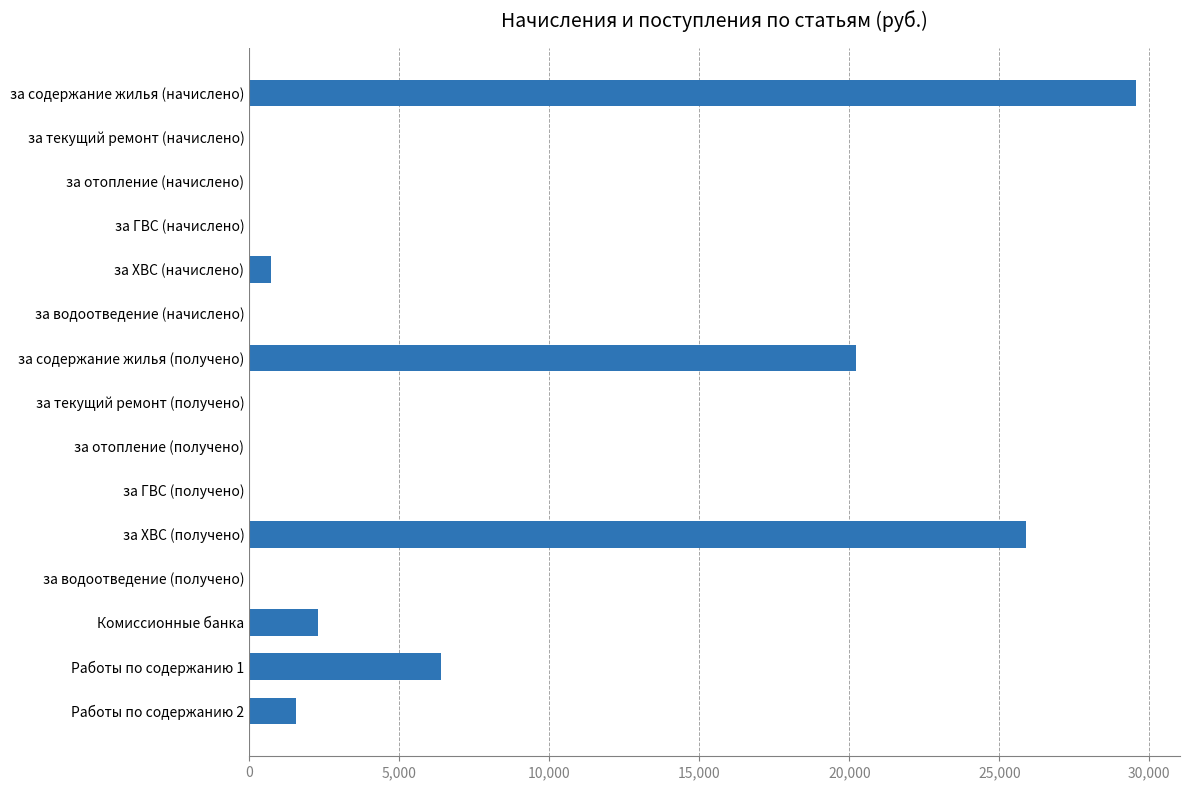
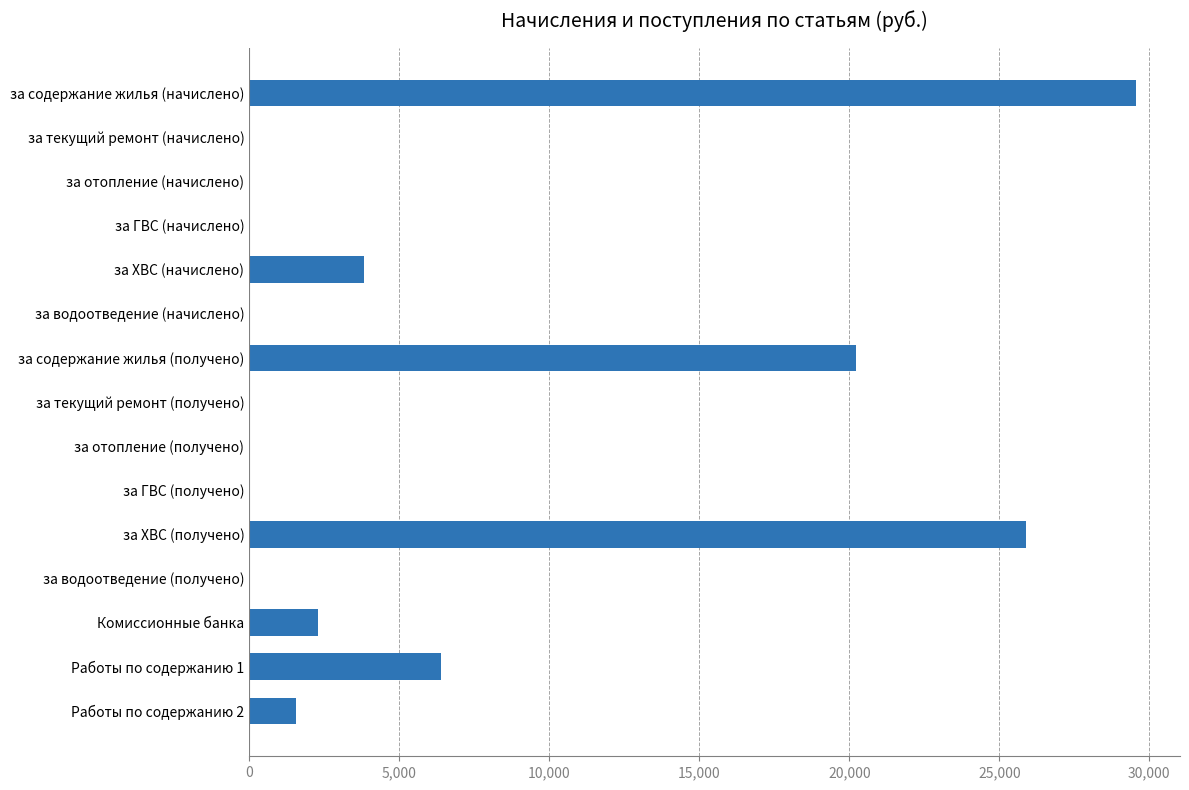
за ХВС (начислено): 700 -> 3,800
